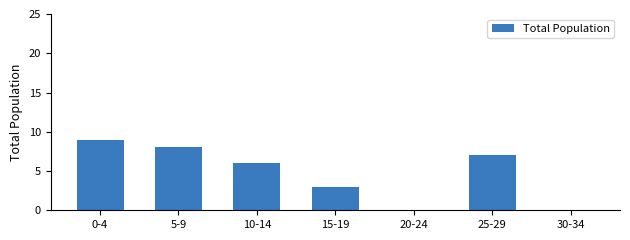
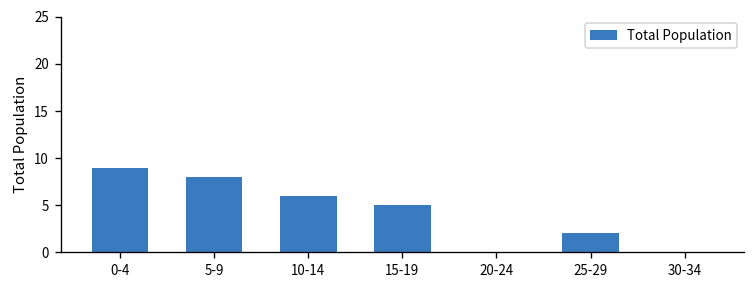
15-19: 3 -> 5
25-29: 7 -> 2
